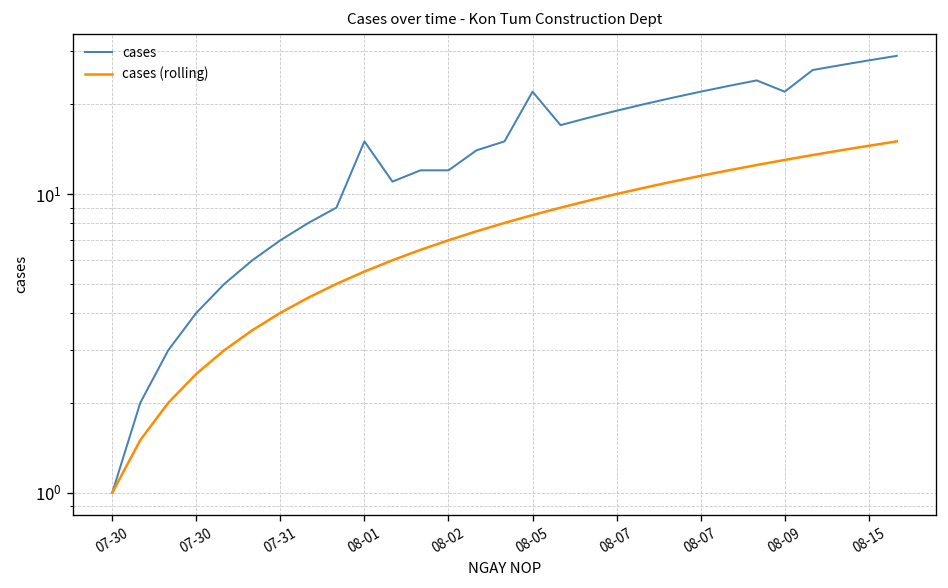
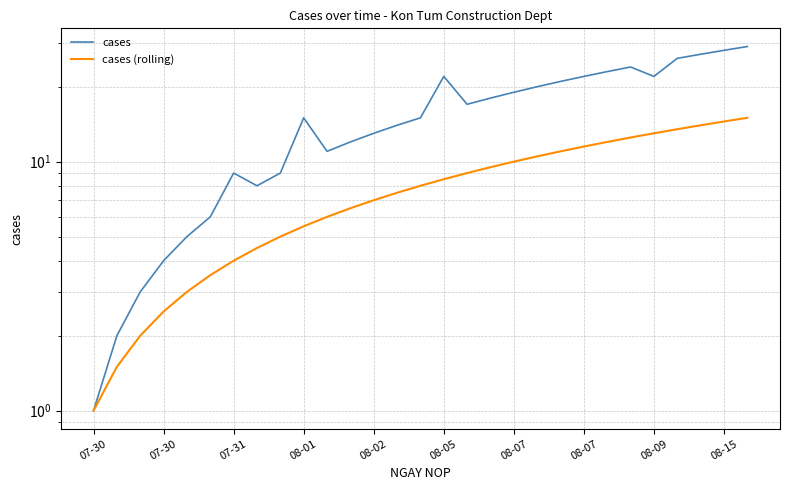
cases, 07-31: 7 -> 9
cases, 08-02: 12 -> 13
